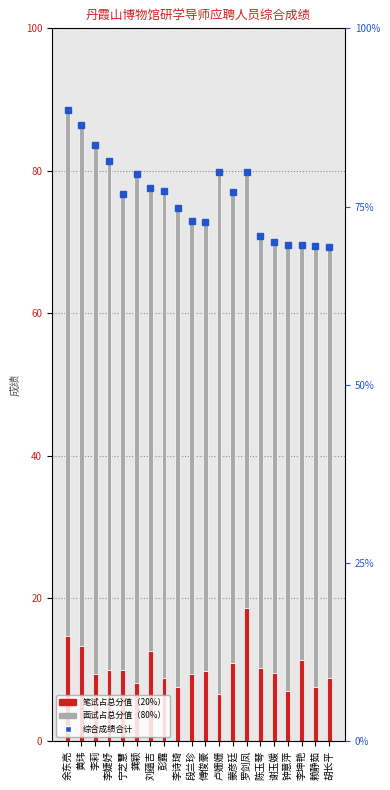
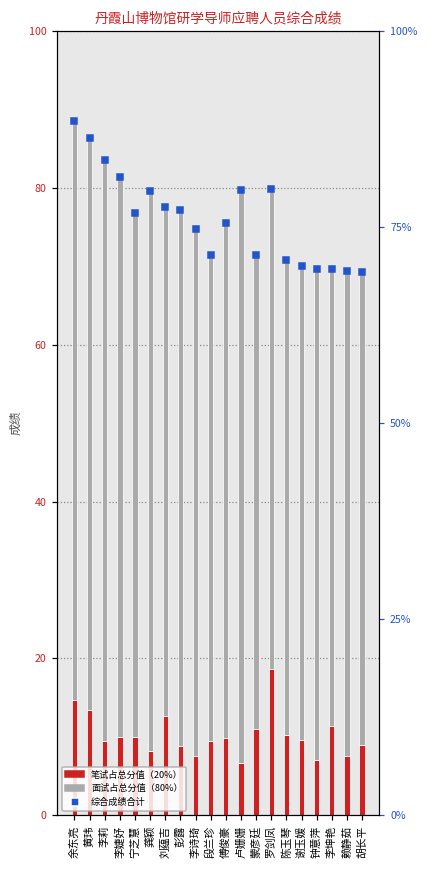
面试占总分值（80%）, 段兰珍: 64 -> 62
面试占总分值（80%）, 傅俊豪: 63 -> 66
面试占总分值（80%）, 蒙彦廷: 66 -> 60
